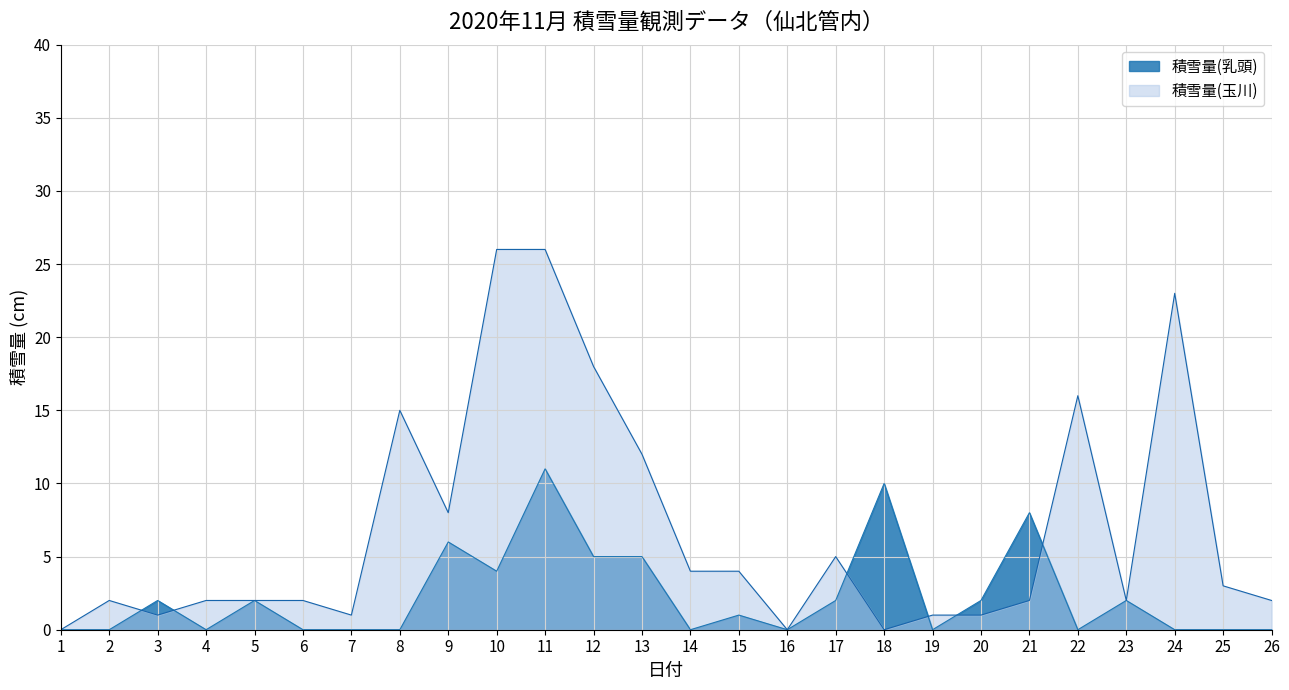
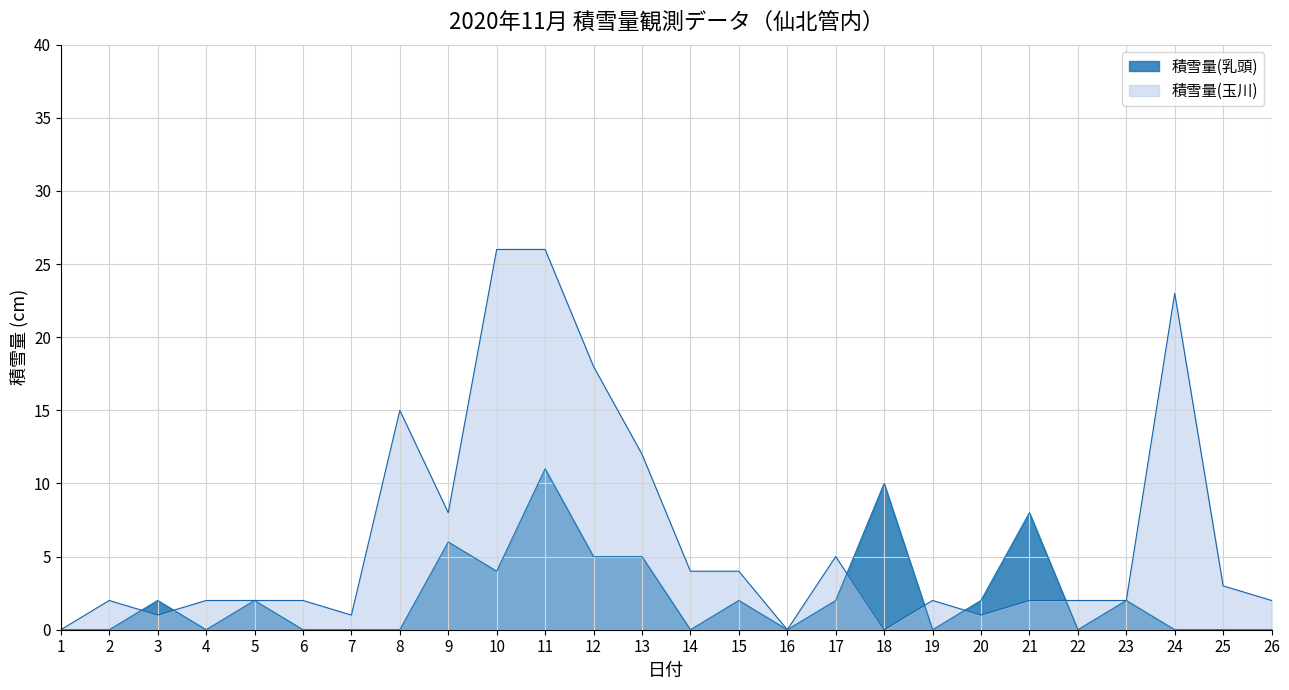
積雪量(乳頭), 15: 1 -> 2
積雪量(玉川), 19: 1 -> 2
積雪量(玉川), 22: 16 -> 2
